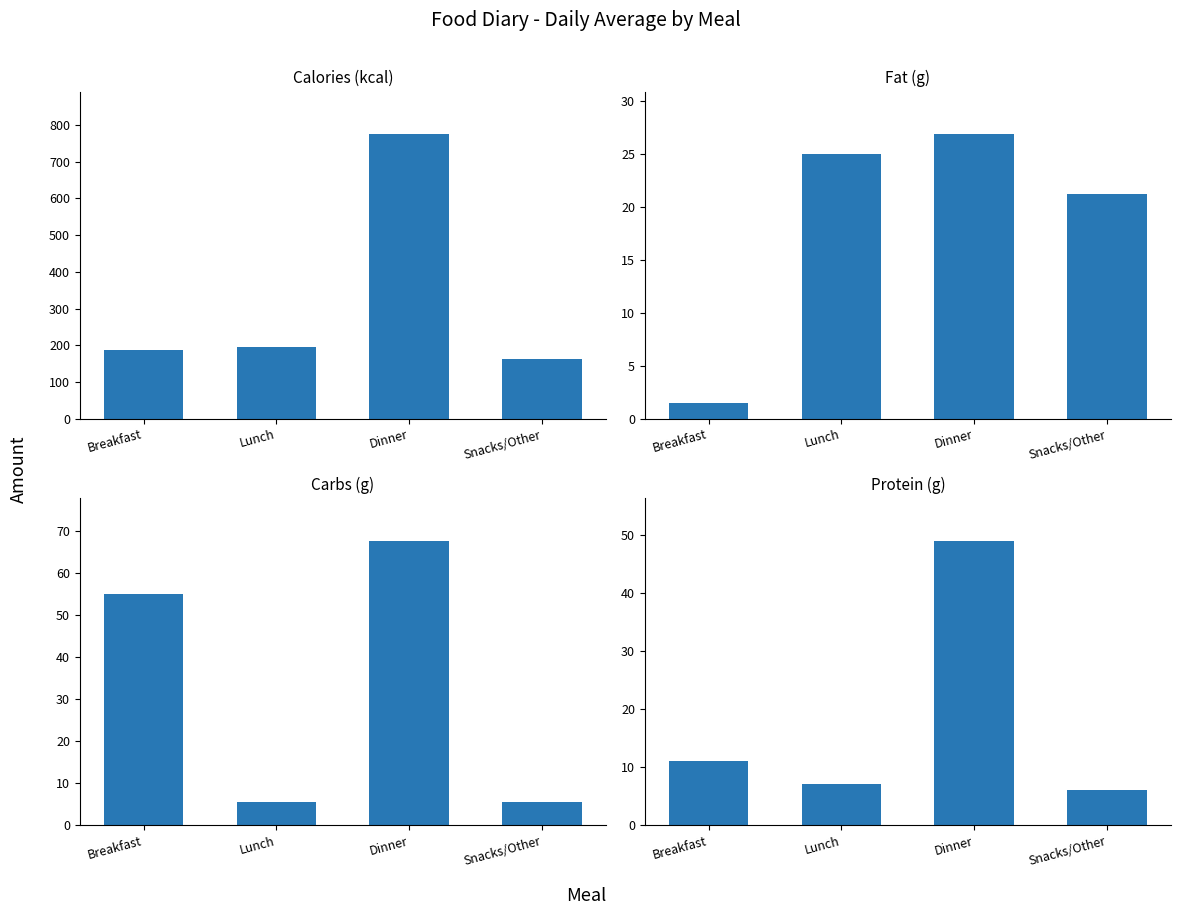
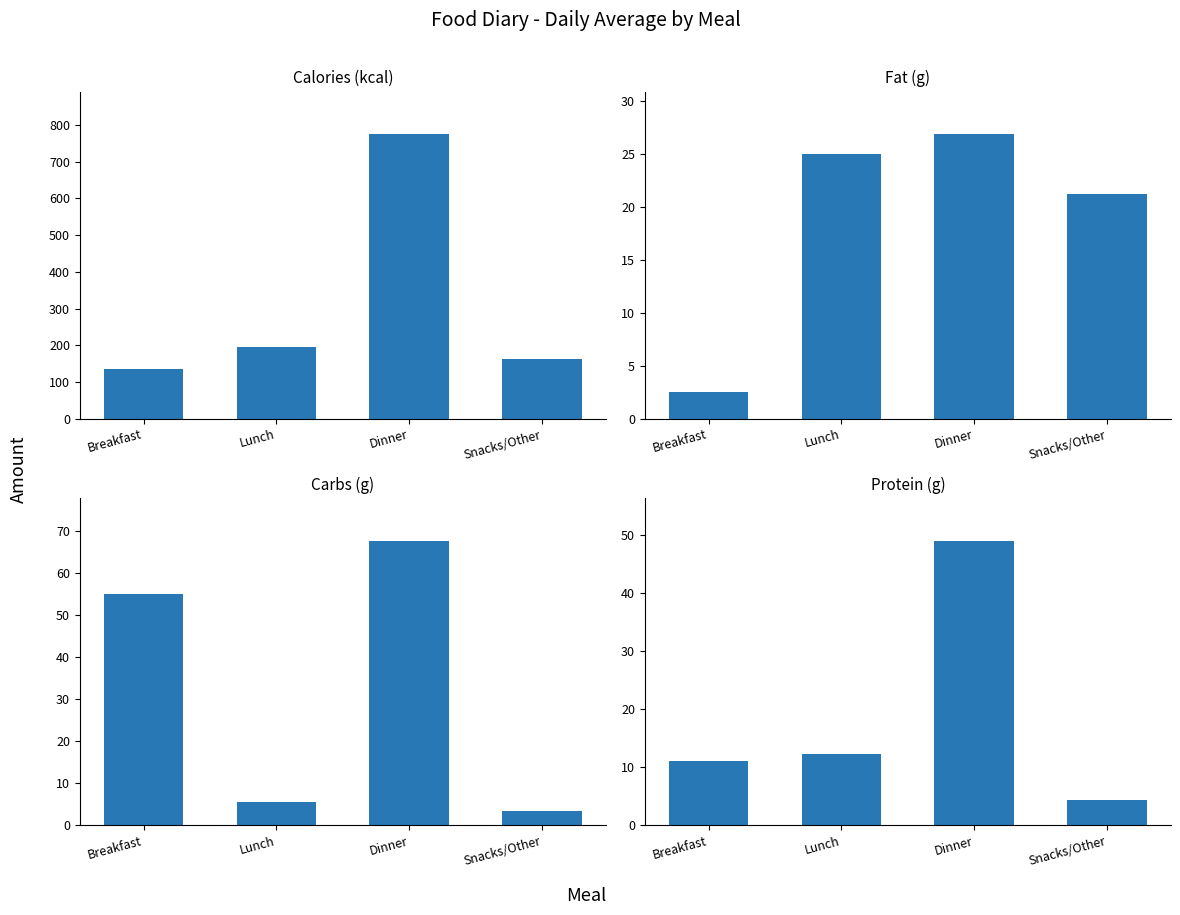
Calories (kcal), Breakfast: 190 -> 140
Fat (g), Breakfast: 1.5 -> 2.5
Carbs (g), Snacks/Other: 6 -> 3
Protein (g), Lunch: 7 -> 12
Protein (g), Snacks/Other: 6 -> 4
